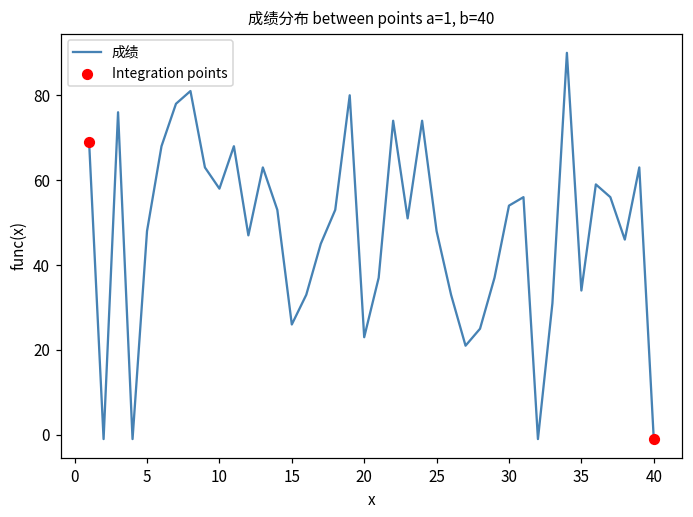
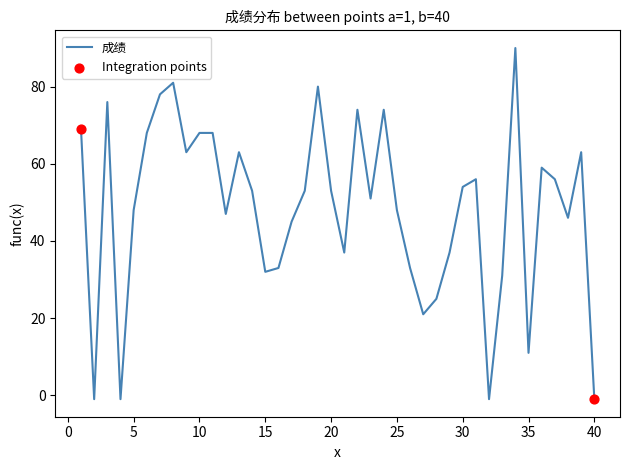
成绩, 10: 58 -> 68
成绩, 15: 26 -> 32
成绩, 20: 23 -> 53
成绩, 35: 34 -> 11
